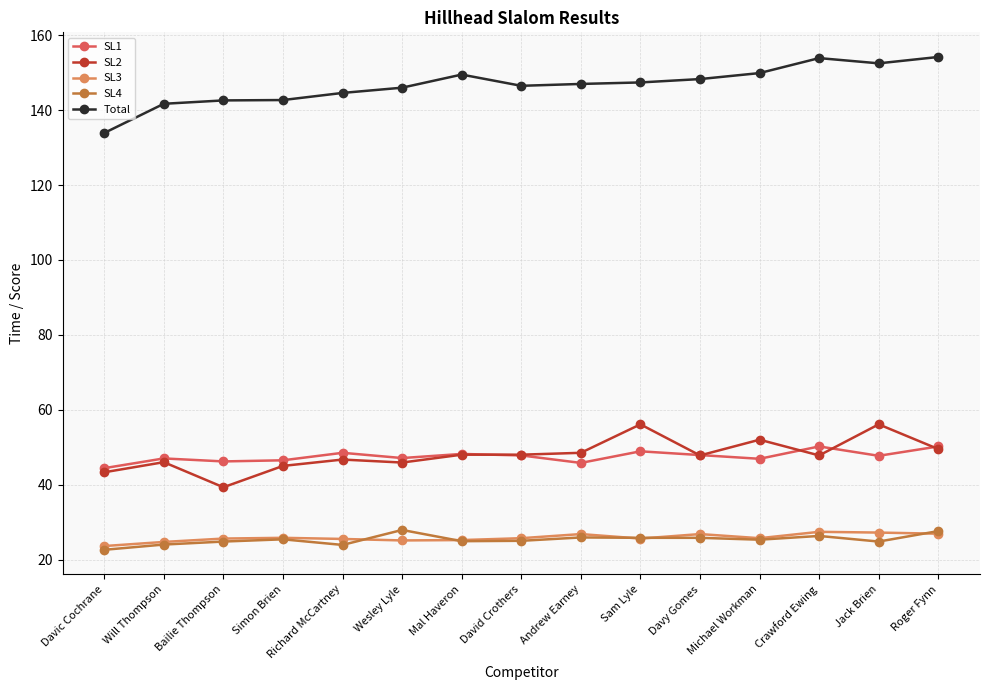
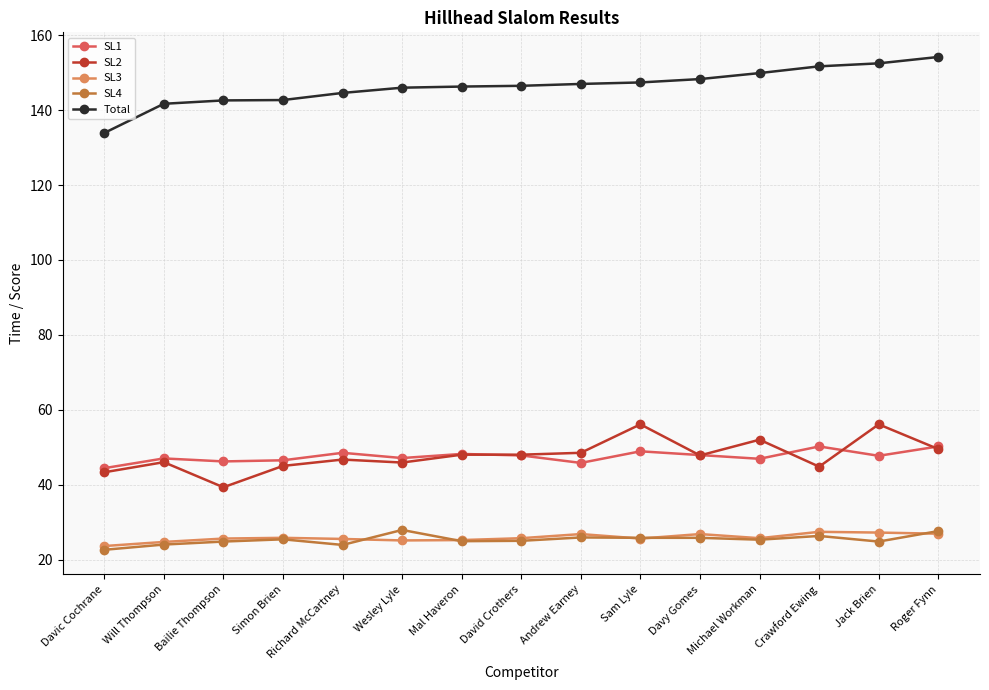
Total, Mal Haveron: 150 -> 146
SL2, Crawford Ewing: 48 -> 45
Total, Crawford Ewing: 154 -> 152
